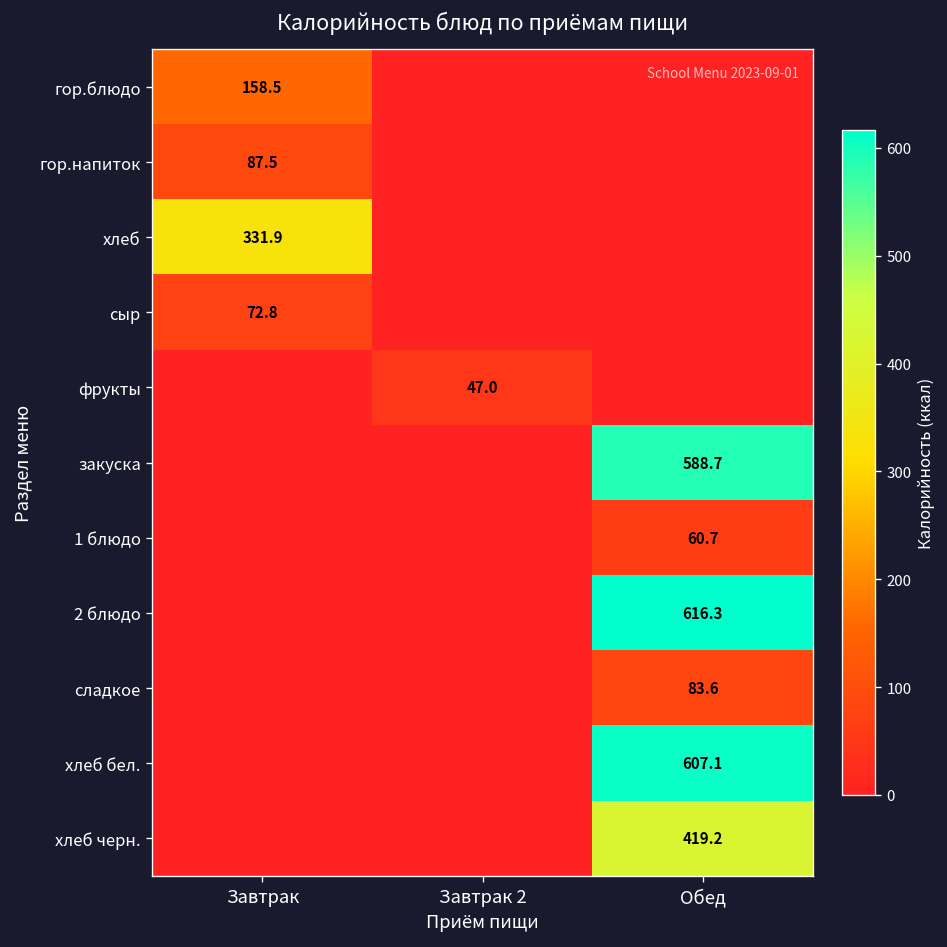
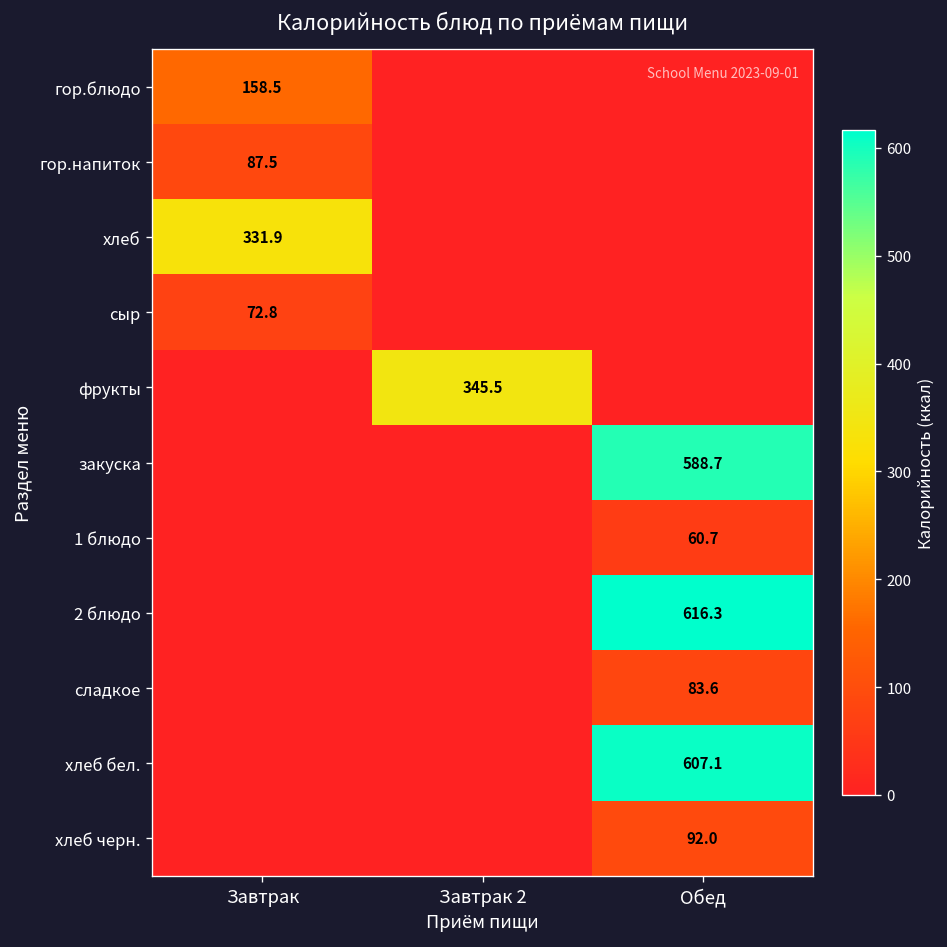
фрукты, Завтрак 2: 47.0 -> 345.5
хлеб черн., Обед: 419.2 -> 92.0
